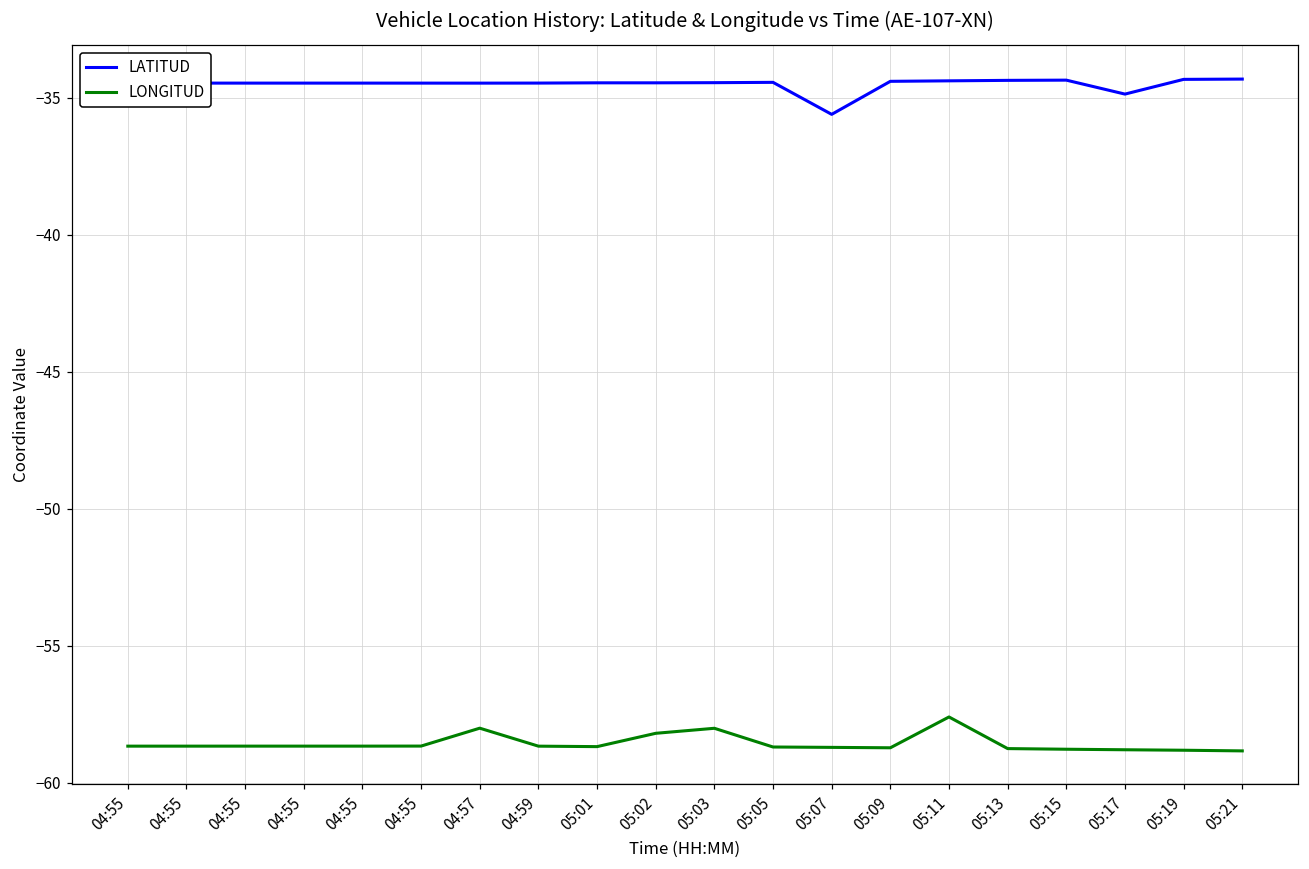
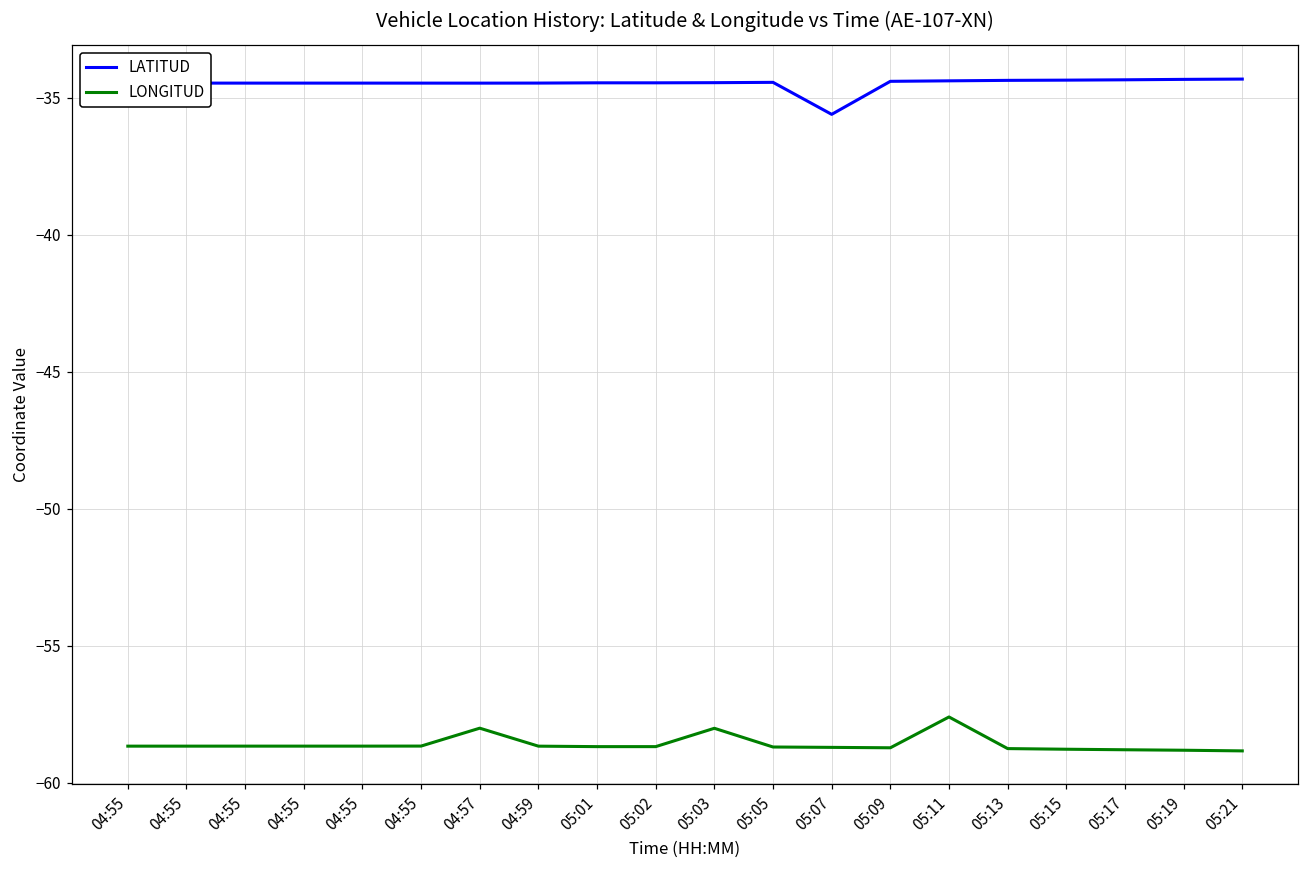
LONGITUD, 05:02: -58.2 -> -58.7
LATITUD, 05:17: -34.9 -> -34.4
